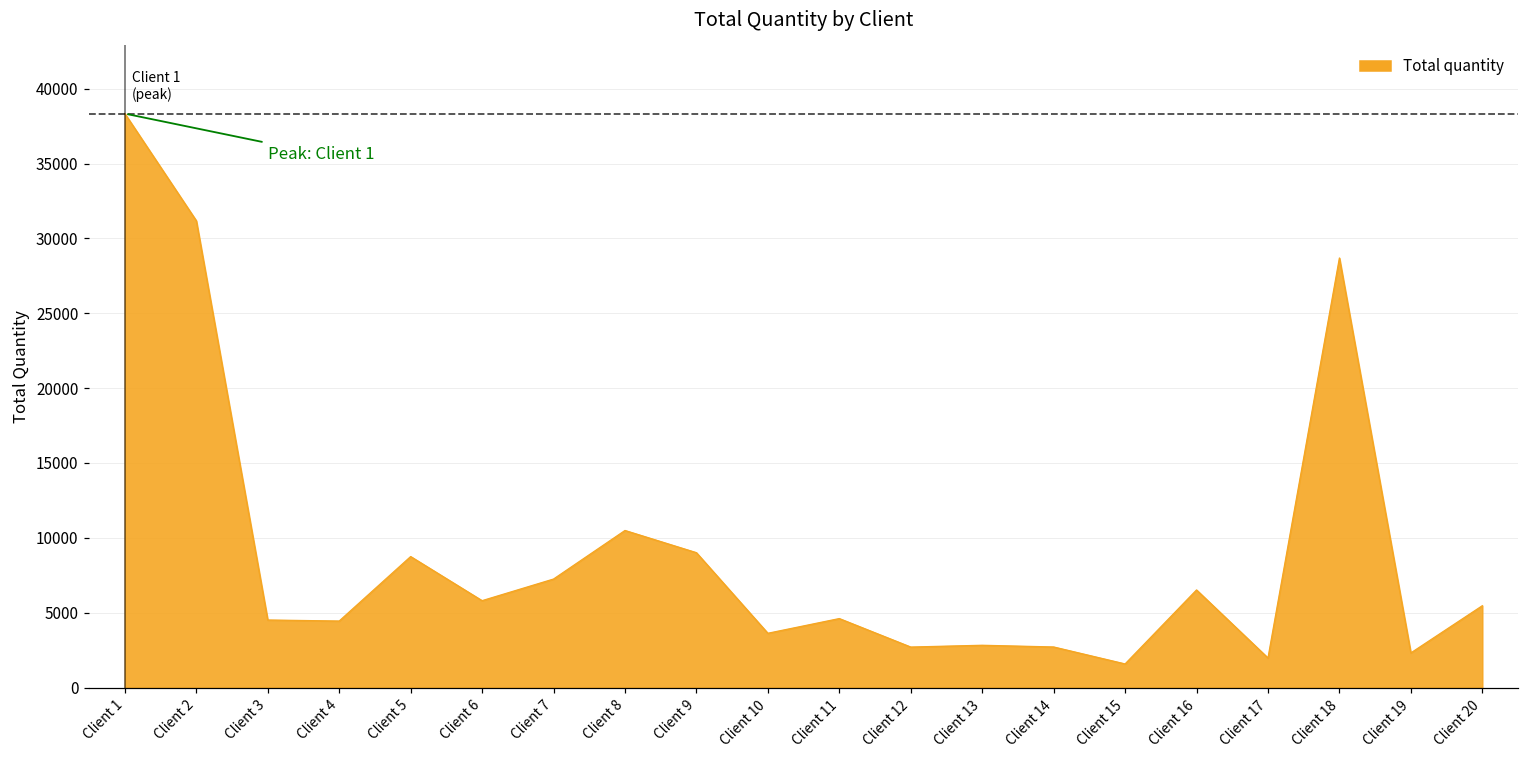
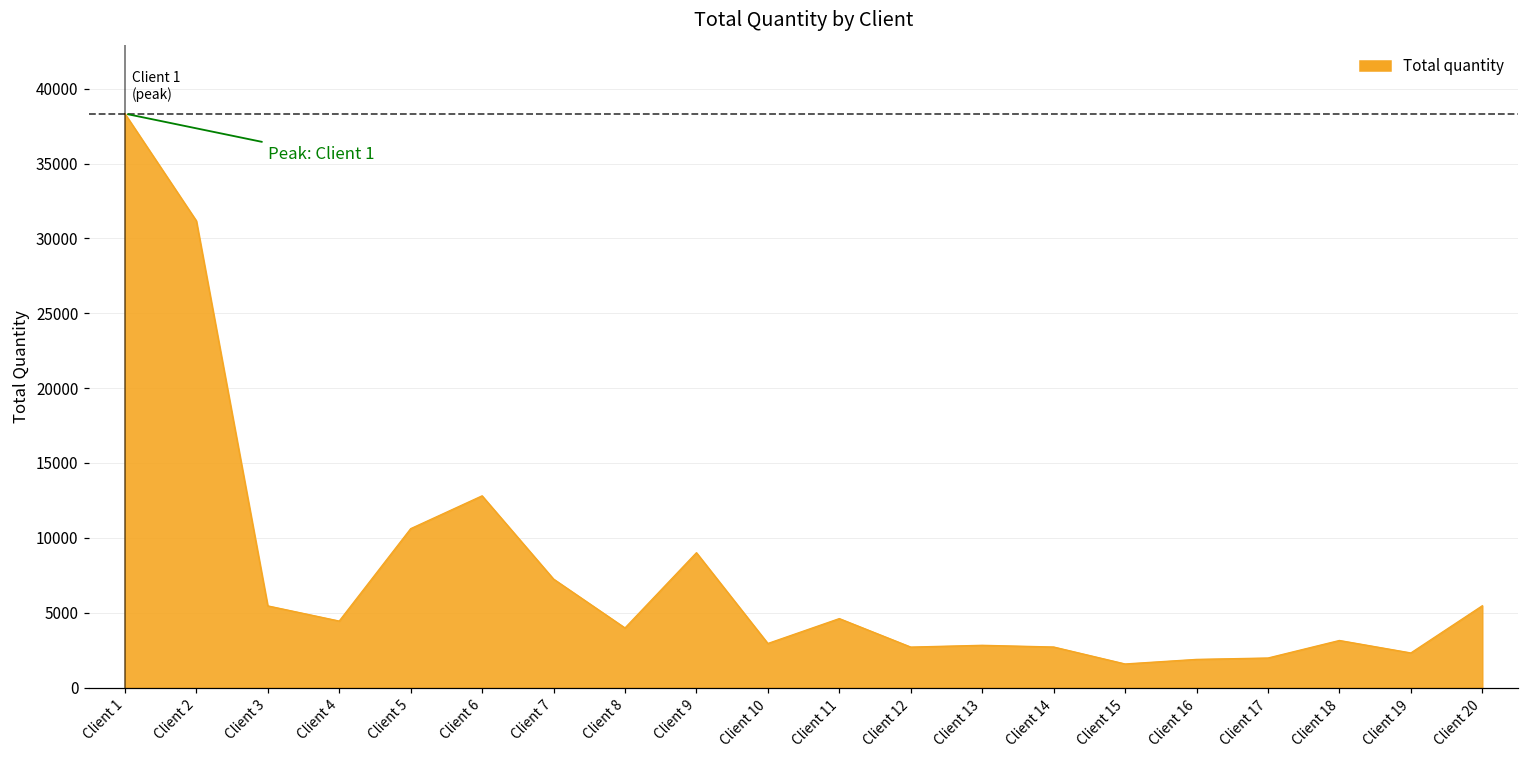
Client 3: 4500 -> 5500
Client 5: 8700 -> 10600
Client 6: 5800 -> 12800
Client 8: 10500 -> 4000
Client 10: 3600 -> 2900
Client 16: 6500 -> 1900
Client 18: 28700 -> 3100
